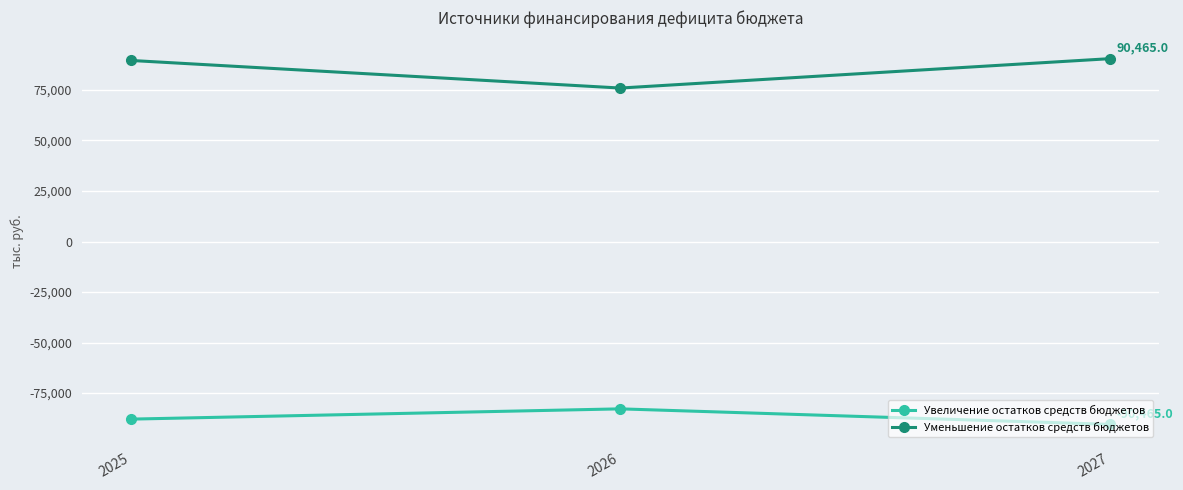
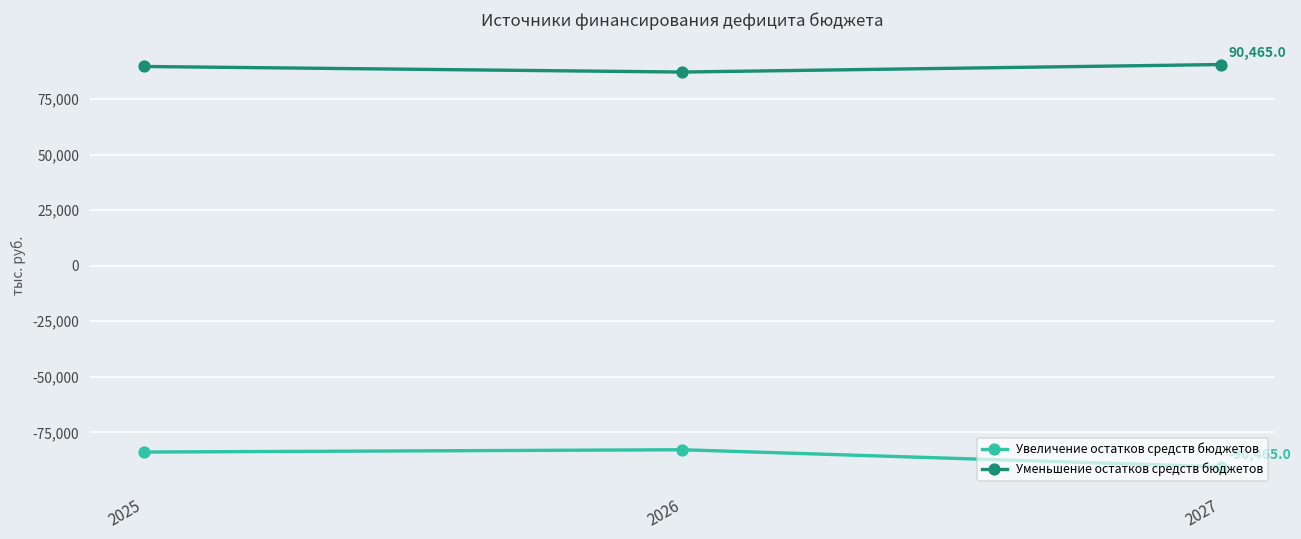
Увеличение остатков средств бюджетов, 2025: -88,000 -> -84,000
Уменьшение остатков средств бюджетов, 2026: 76,000 -> 87,000
